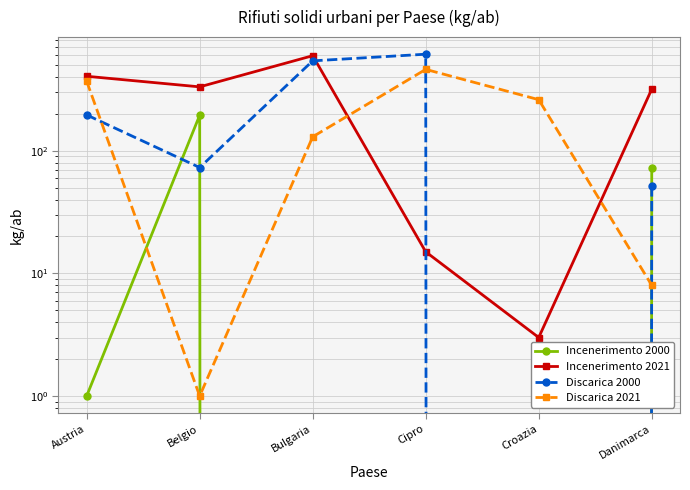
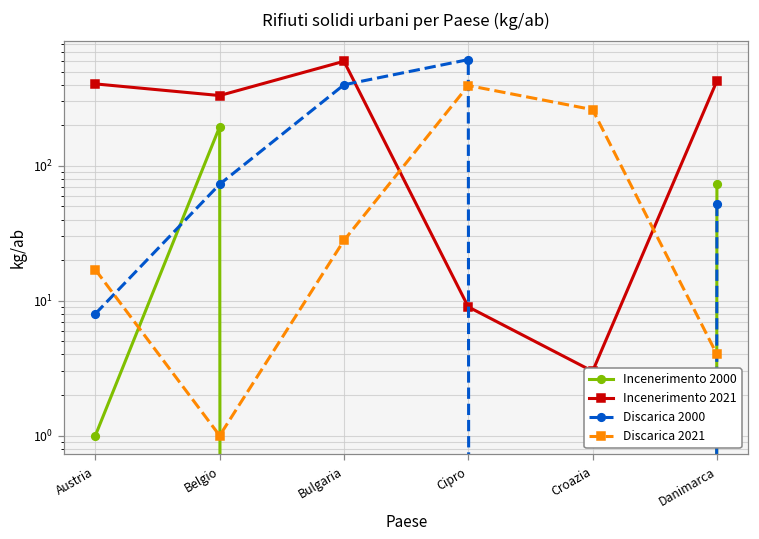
Discarica 2000, Austria: 200 -> 8
Discarica 2021, Austria: 370 -> 17
Discarica 2000, Bulgaria: 500 -> 400
Discarica 2021, Bulgaria: 130 -> 28
Incenerimento 2021, Cipro: 15 -> 9
Discarica 2021, Cipro: 460 -> 390
Incenerimento 2021, Danimarca: 320 -> 430
Discarica 2021, Danimarca: 8 -> 4
